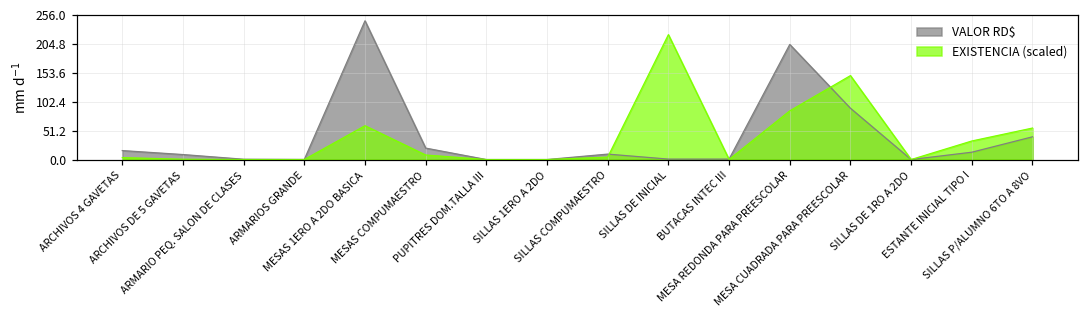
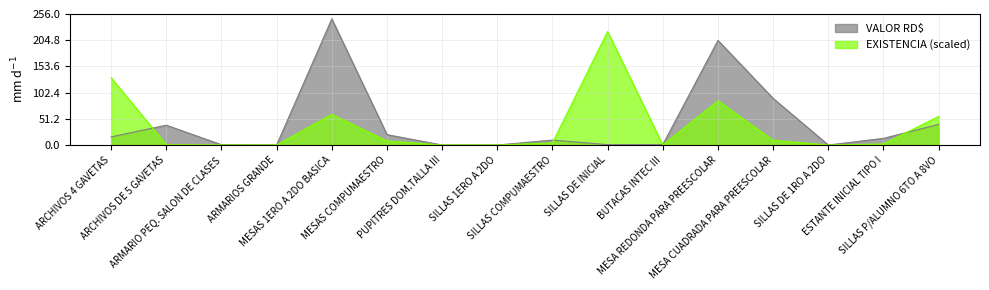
EXISTENCIA (scaled), ARCHIVOS 4 GAVETAS: 0 -> 130
VALOR RD$, ARCHIVOS DE 5 GAVETAS: 10 -> 40
EXISTENCIA (scaled), MESA CUADRADA PARA PREESCOLAR: 150 -> 10
EXISTENCIA (scaled), ESTANTE INICIAL TIPO I: 30 -> 0
